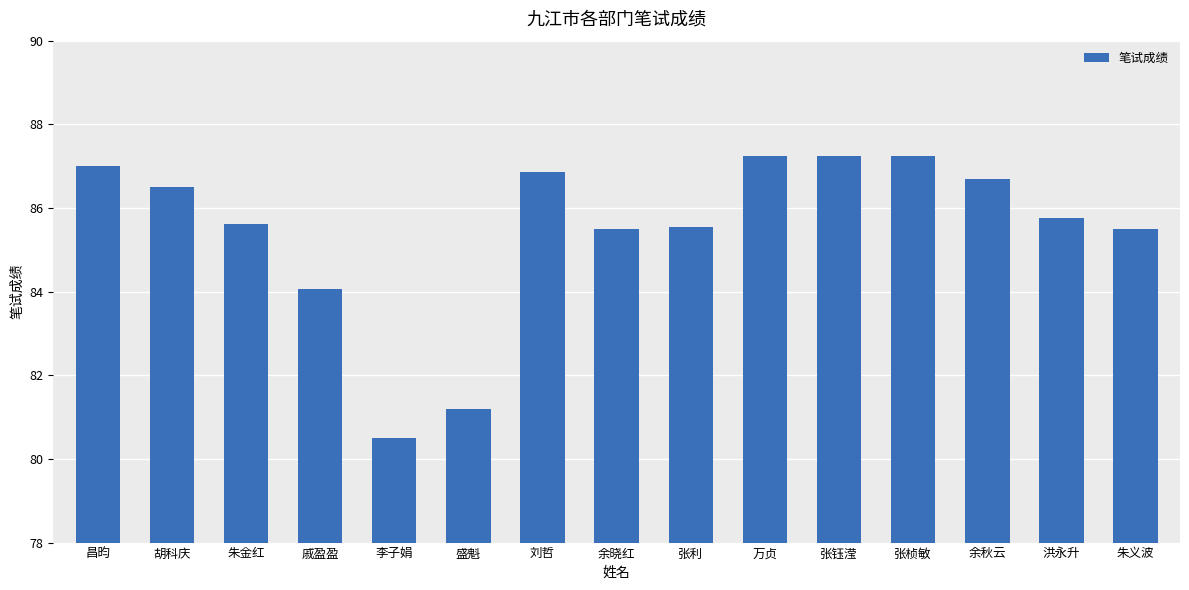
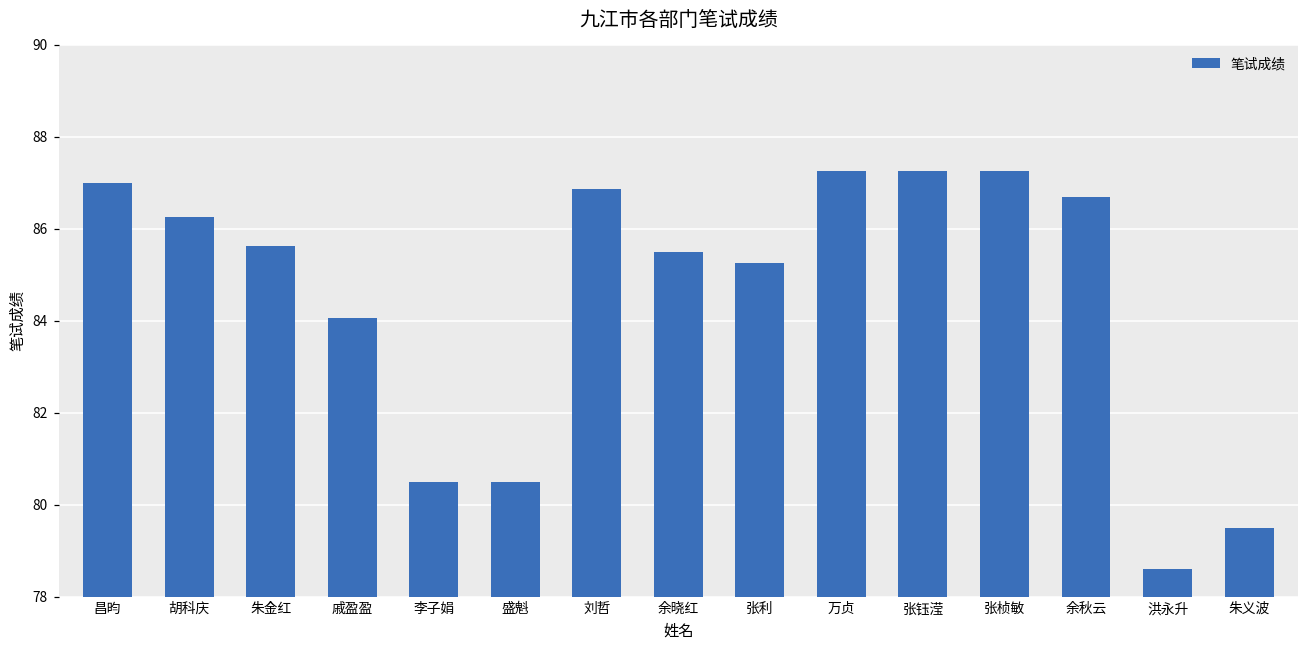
胡科庆: 86.5 -> 86.3
盛魁: 81.2 -> 80.5
张利: 85.6 -> 85.3
洪永升: 85.8 -> 78.6
朱义波: 85.5 -> 79.5
